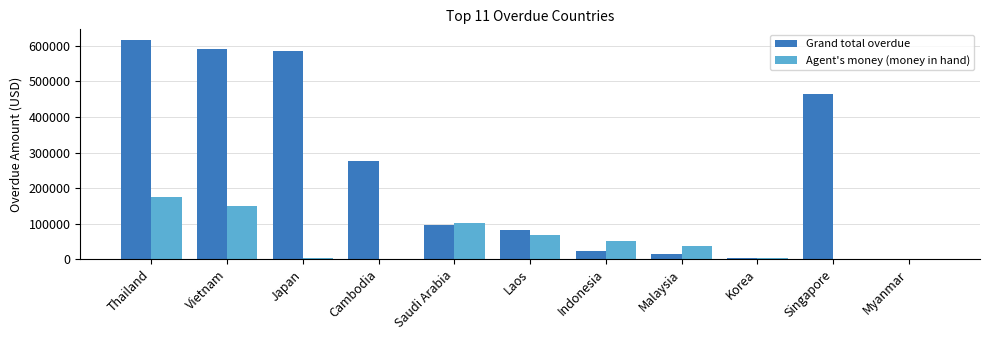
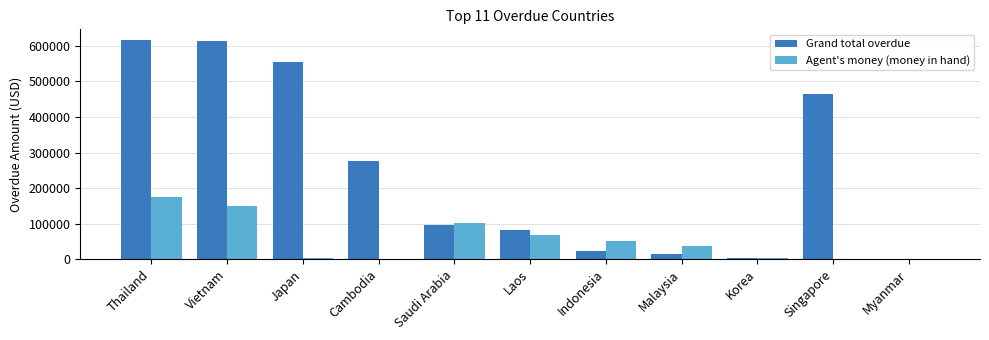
Grand total overdue, Vietnam: 590000 -> 610000
Grand total overdue, Japan: 580000 -> 550000
